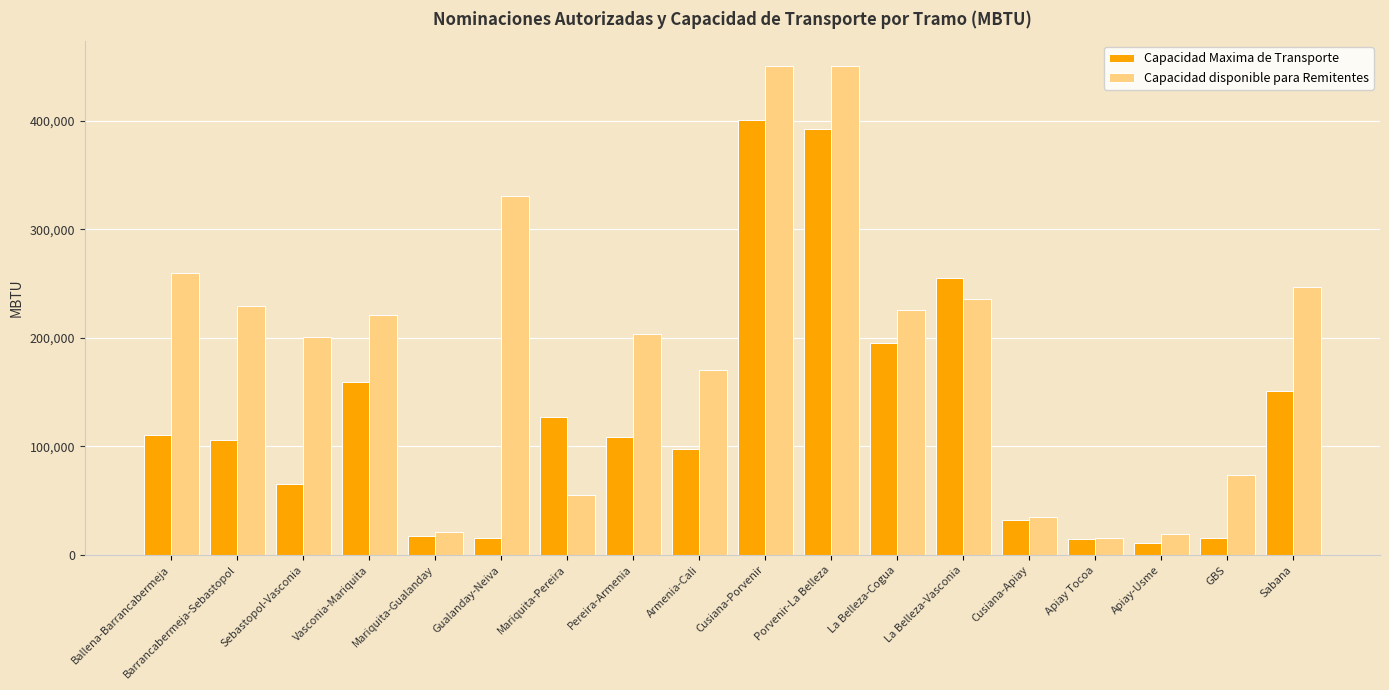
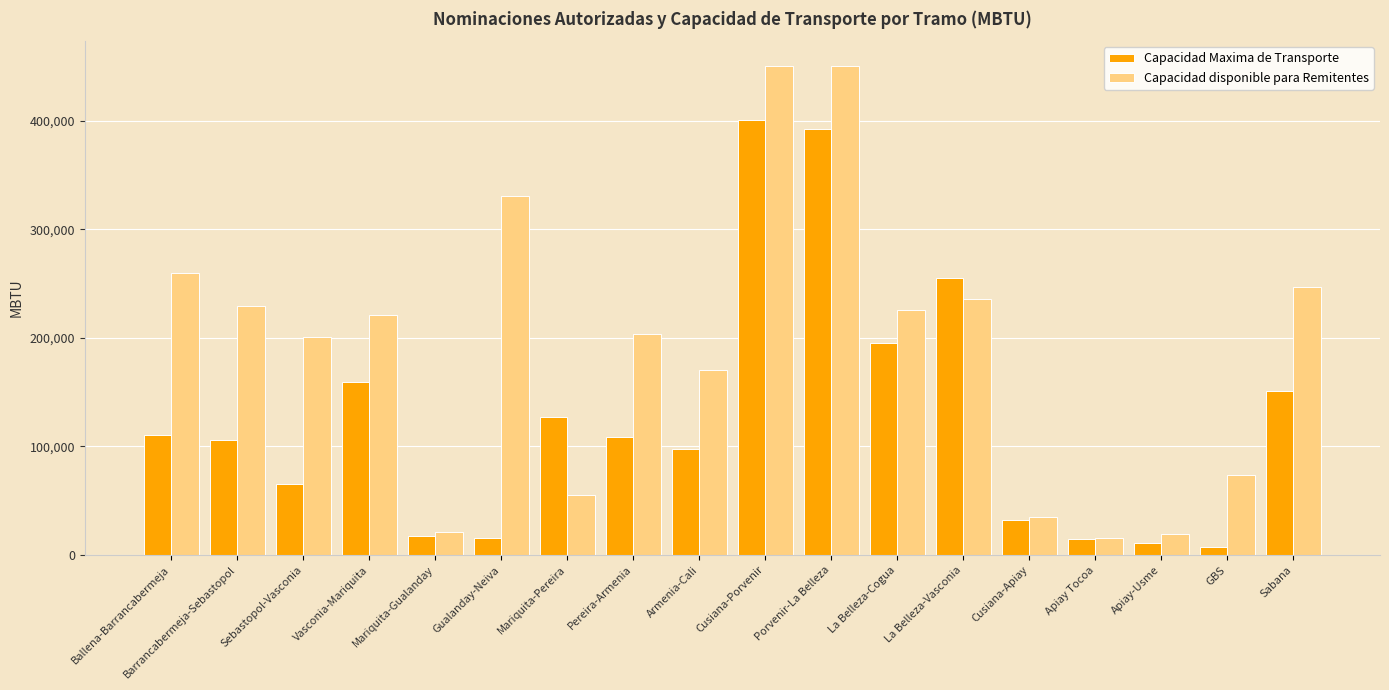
Capacidad Maxima de Transporte, GBS: 15,000 -> 7,000
